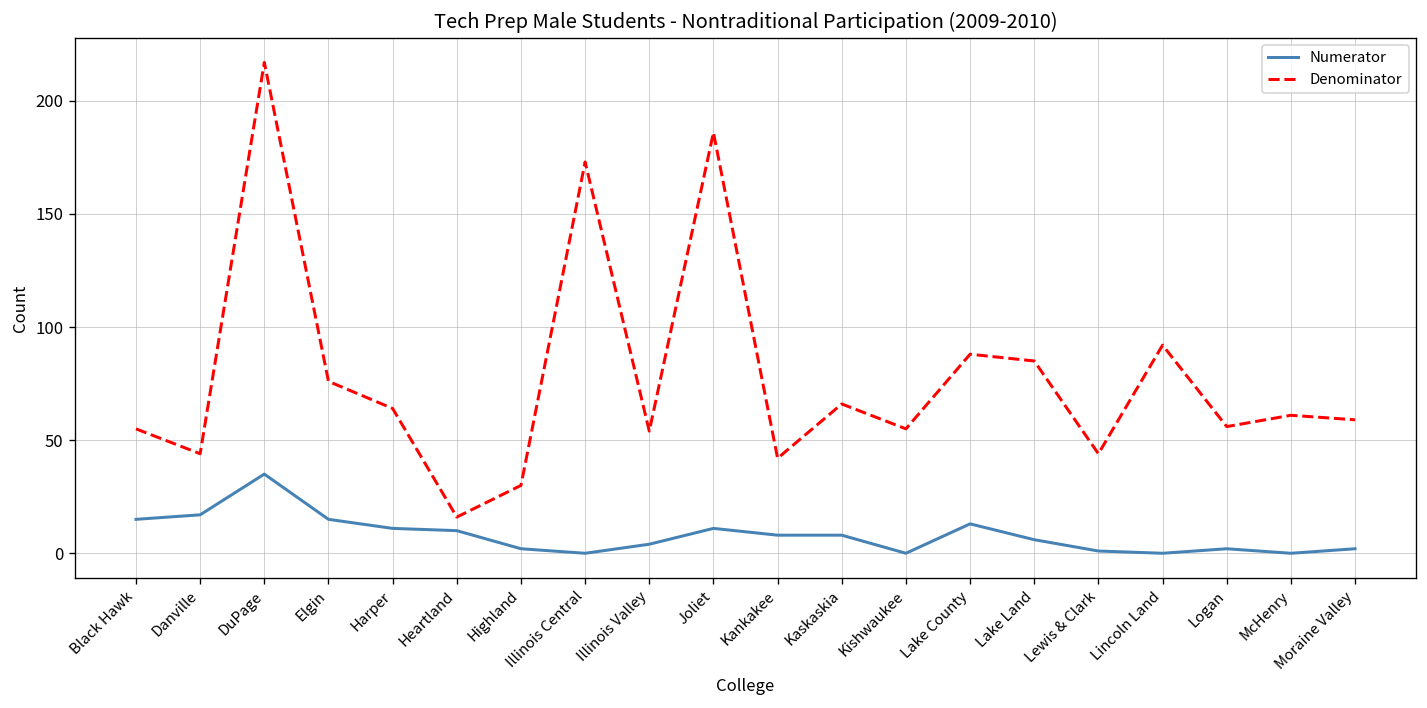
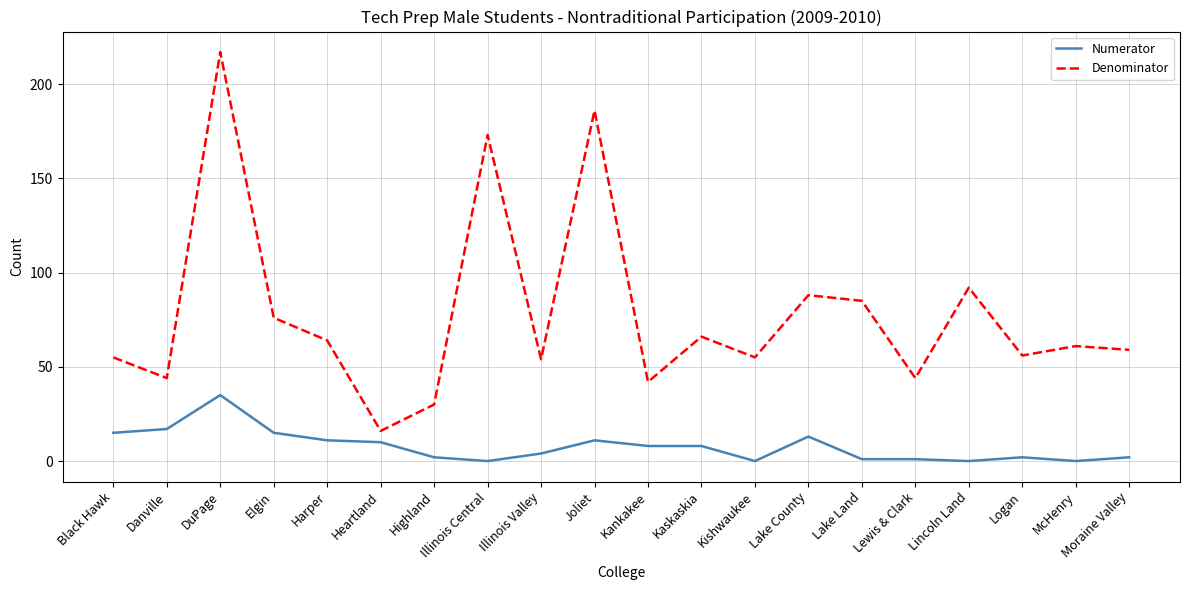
Numerator, Lake Land: 6 -> 1
